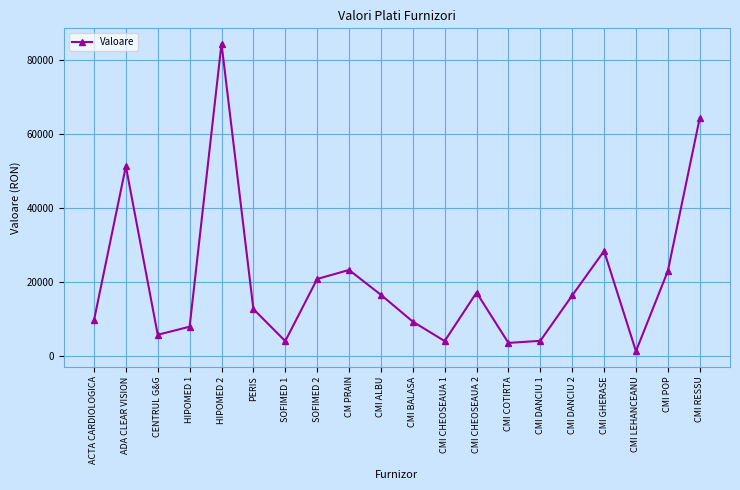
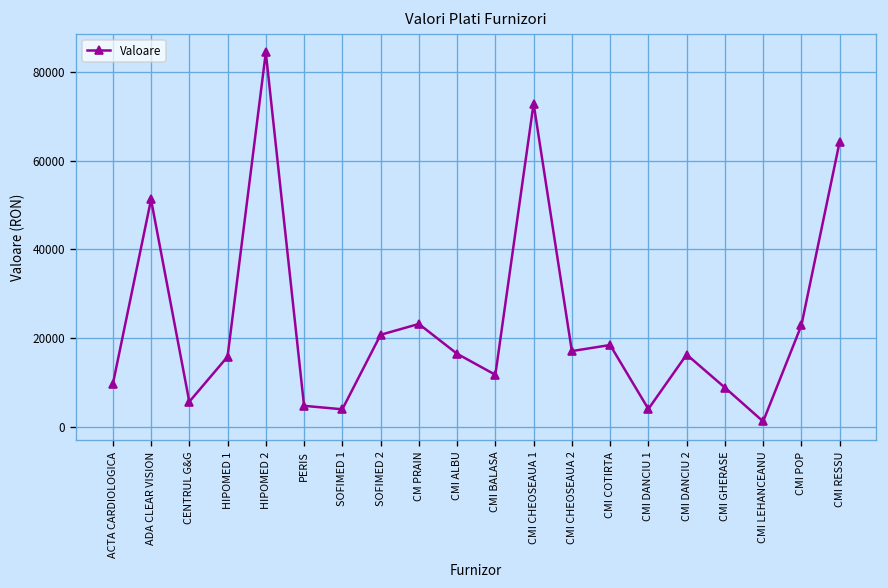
HIPOMED 1: 8000 -> 16000
PERIS: 13000 -> 5000
CMI BALASA: 9000 -> 12000
CMI CHEOSEAUA 1: 4000 -> 73000
CMI COTIRTA: 3000 -> 18000
CMI GHERASE: 28000 -> 9000
